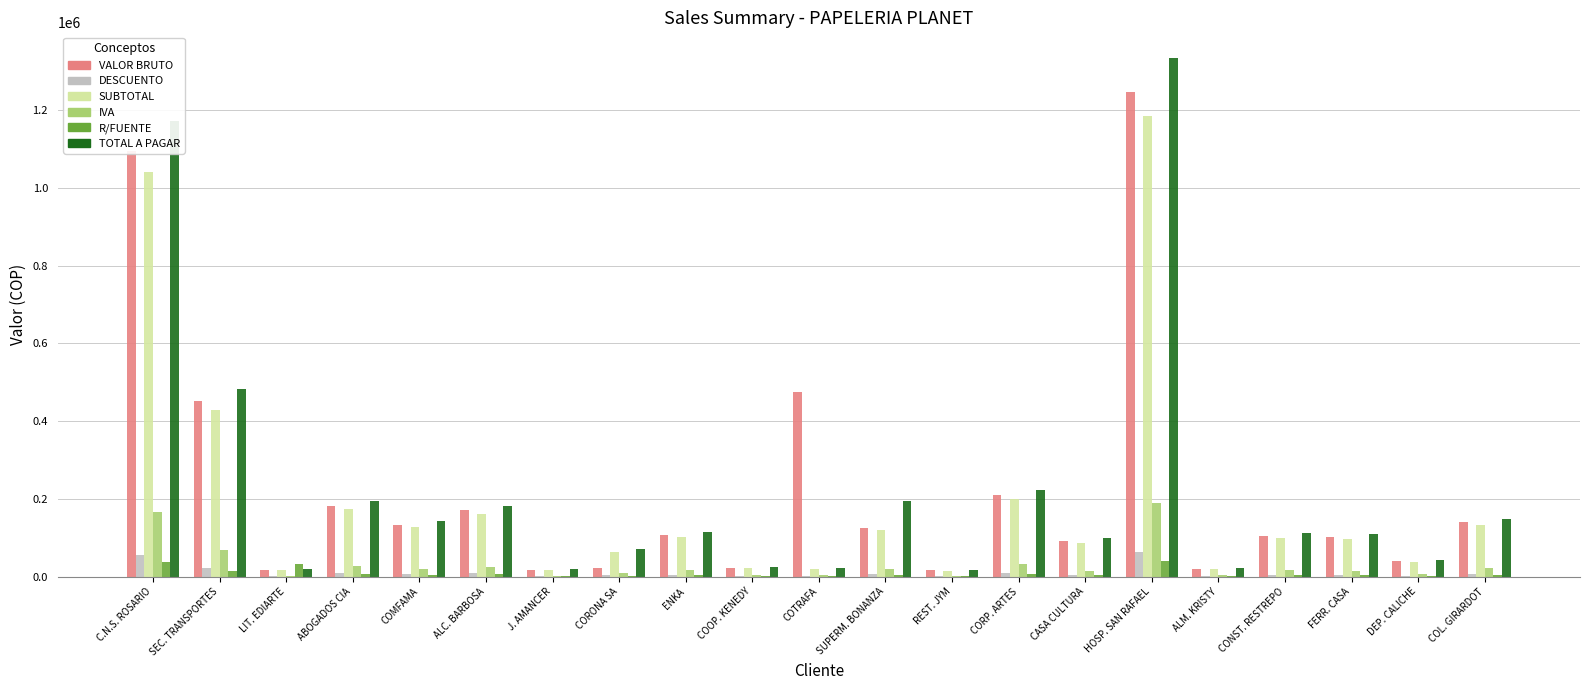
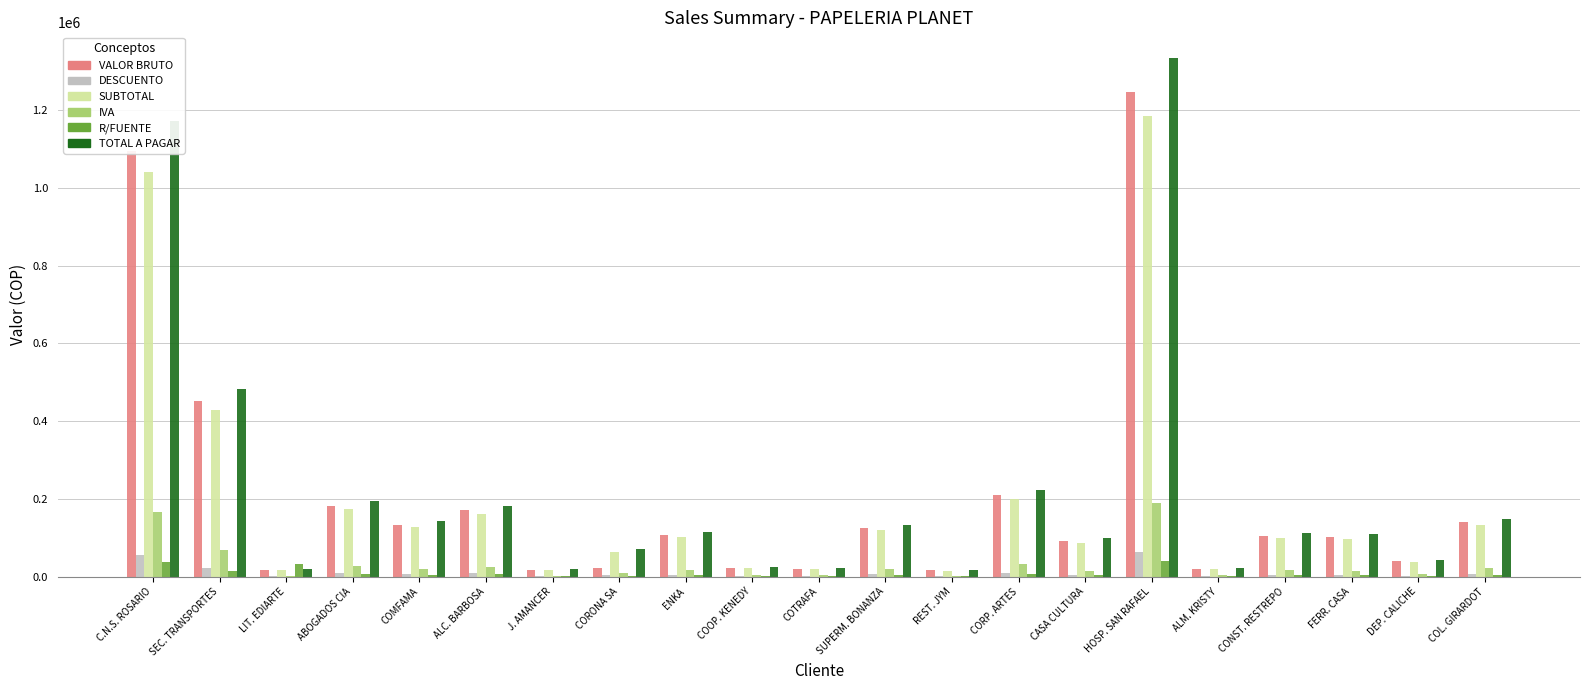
VALOR BRUTO, COTRAFA: 480000 -> 20000
TOTAL A PAGAR, SUPERM. BONANZA: 190000 -> 130000
